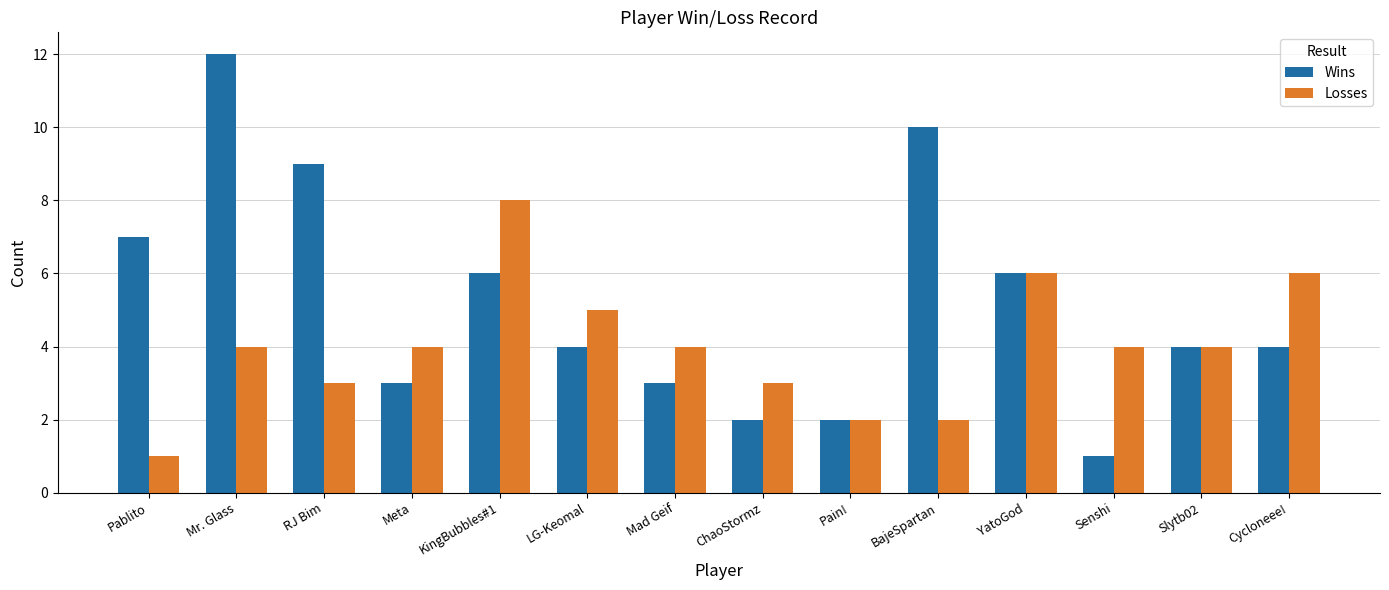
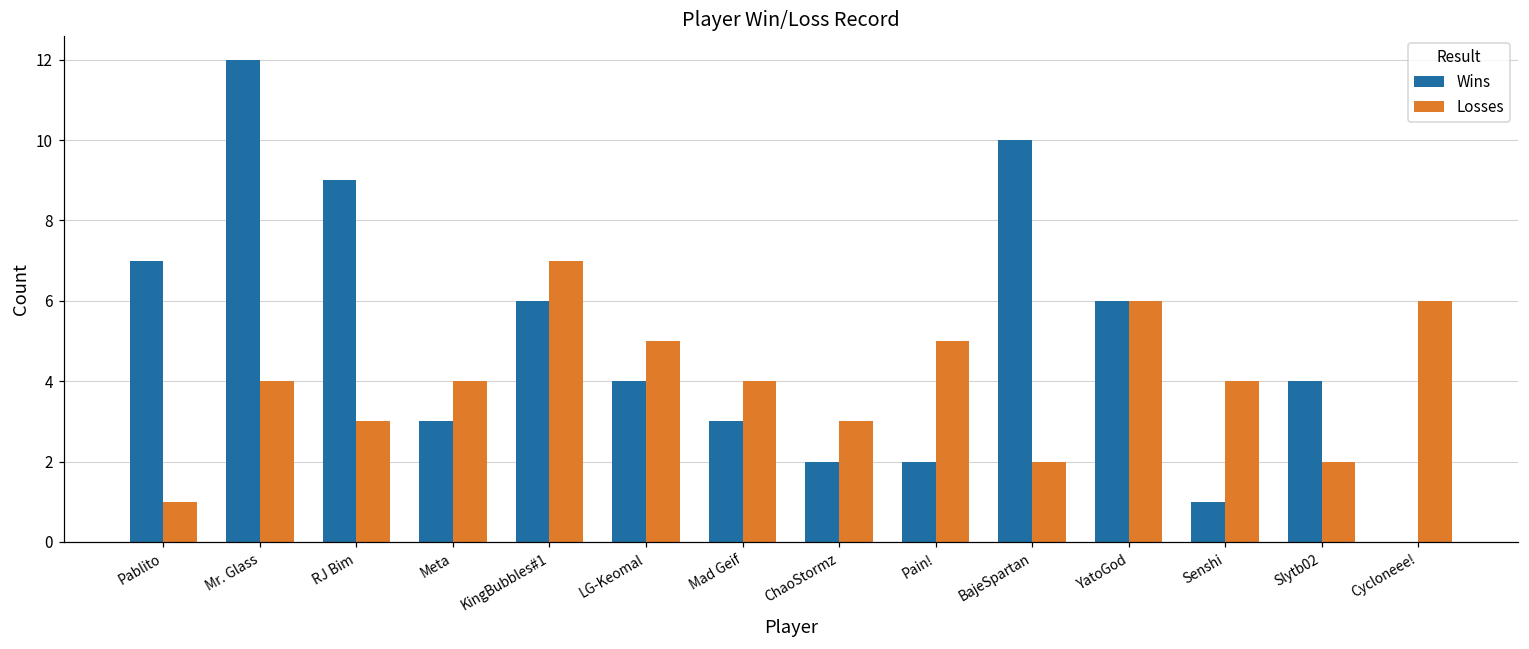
Losses, KingBubbles#1: 8 -> 7
Losses, Pain!: 2 -> 5
Losses, Slytb02: 4 -> 2
Wins, Cycloneee!: 4 -> 0
